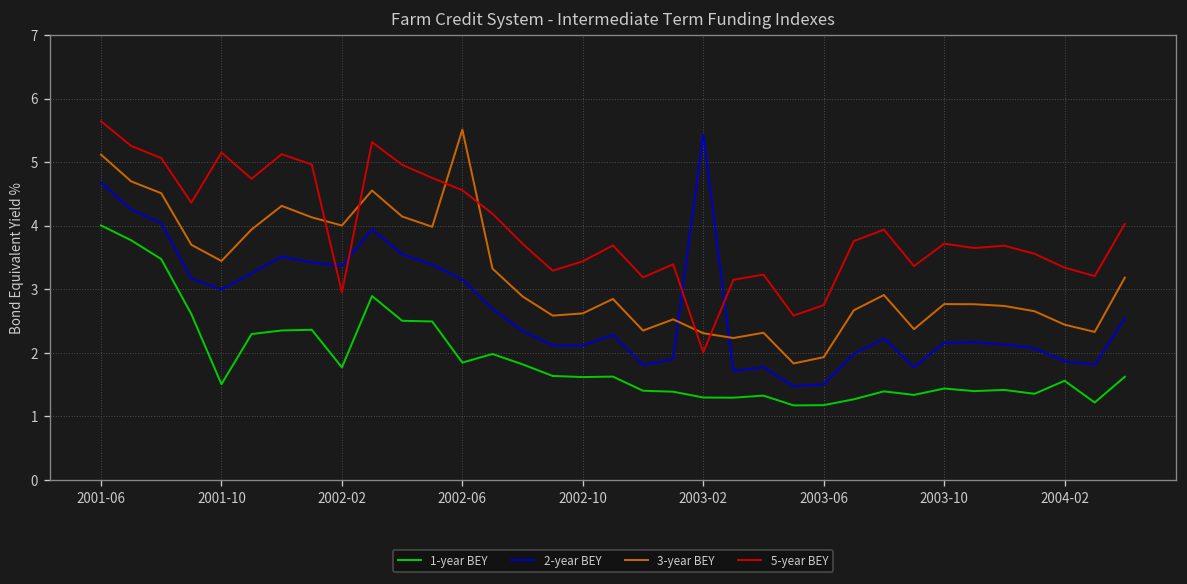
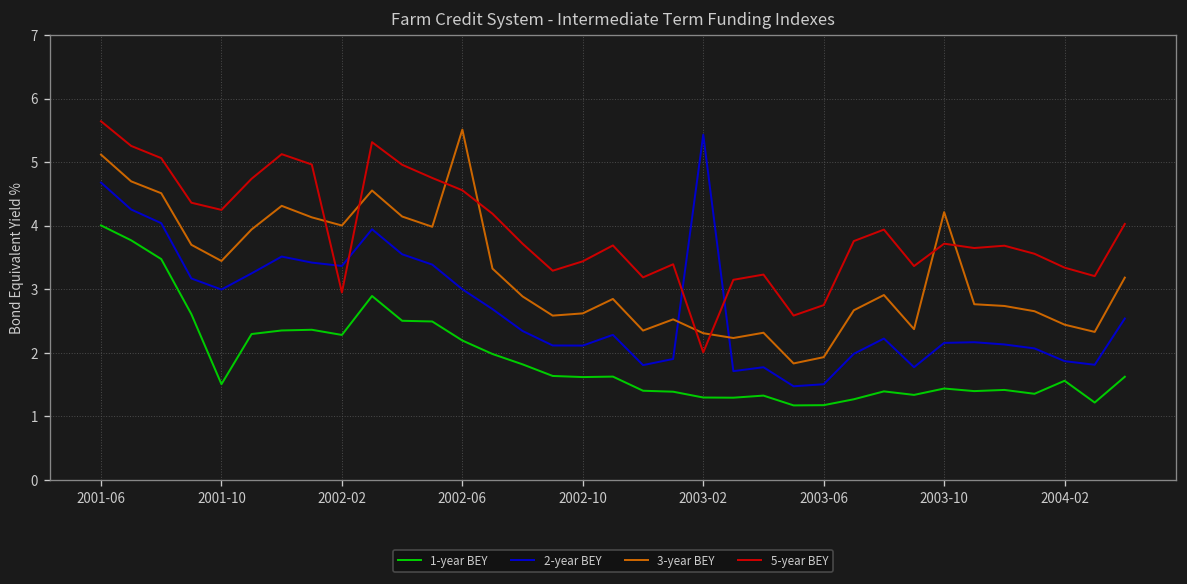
5-year BEY, 2001-10: 5.2 -> 4.2
1-year BEY, 2002-02: 1.8 -> 2.3
1-year BEY, 2002-06: 1.8 -> 2.2
2-year BEY, 2002-06: 3.2 -> 3.0
3-year BEY, 2003-10: 2.8 -> 4.2
